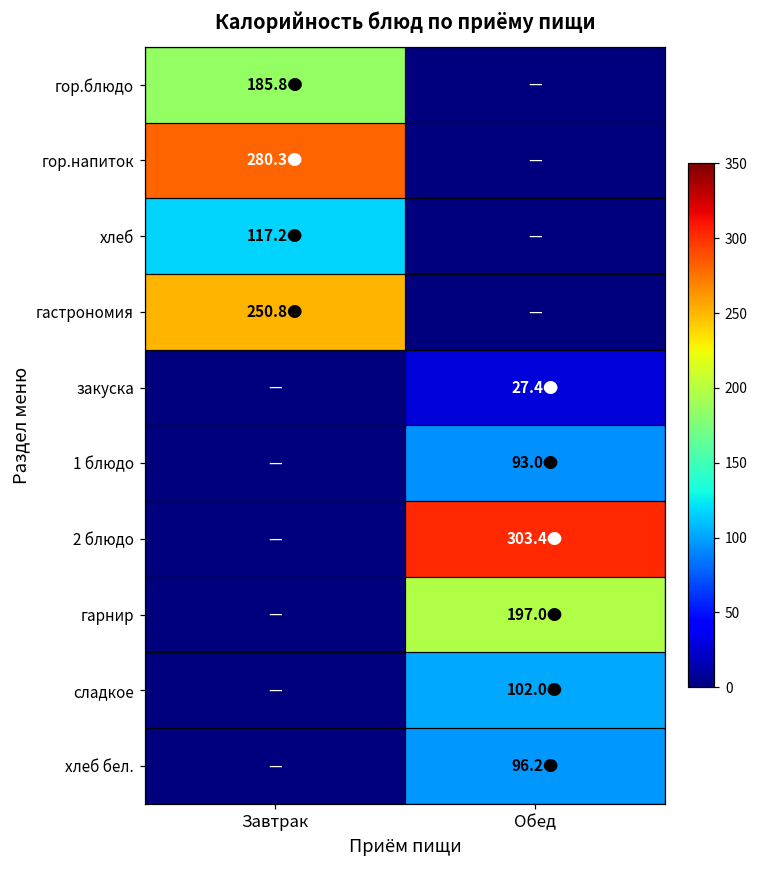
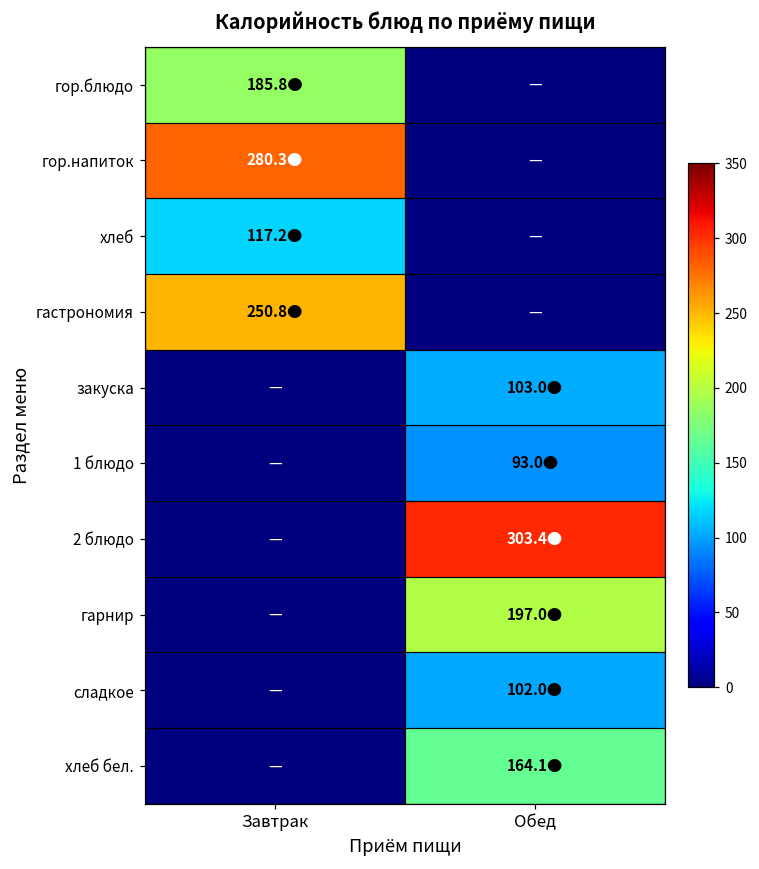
закуска, Обед: 27.4● -> 103.0●
хлеб бел., Обед: 96.2● -> 164.1●
